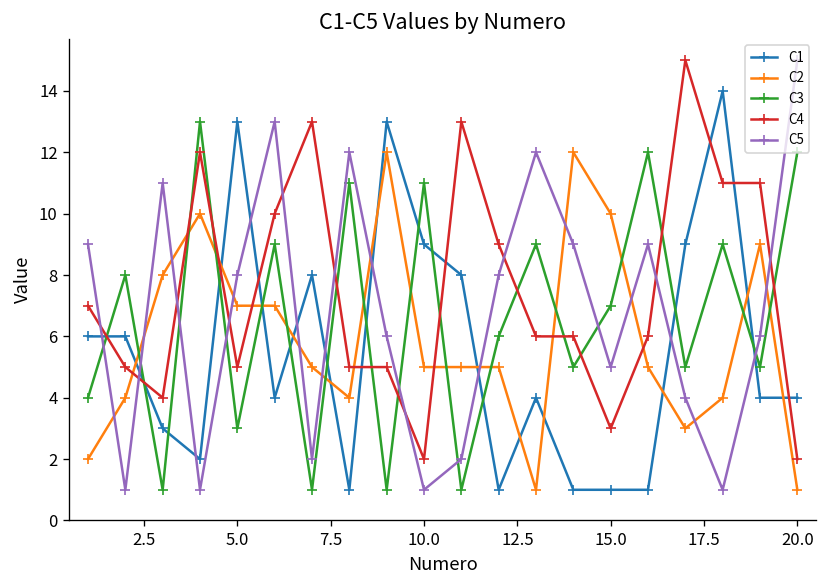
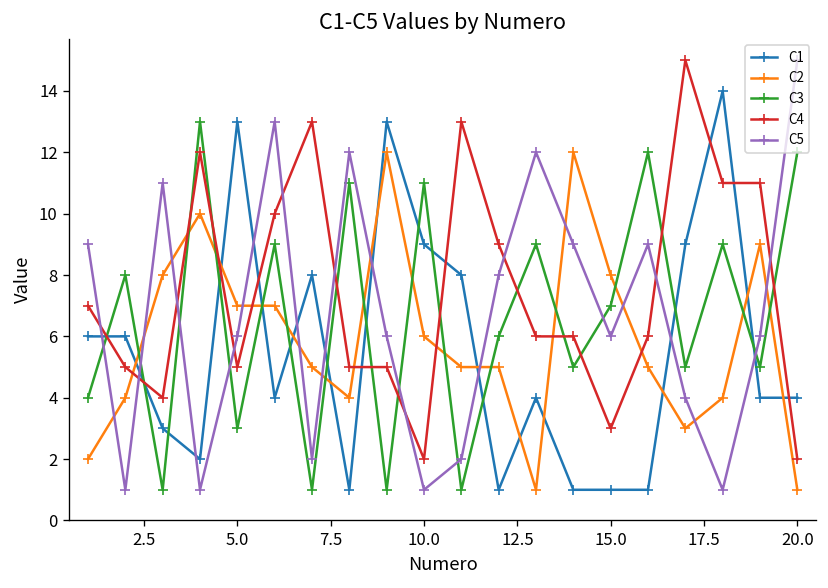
C5, 5.0: 8 -> 6
C2, 10.0: 5 -> 6
C2, 15.0: 10 -> 8
C5, 15.0: 5 -> 6
